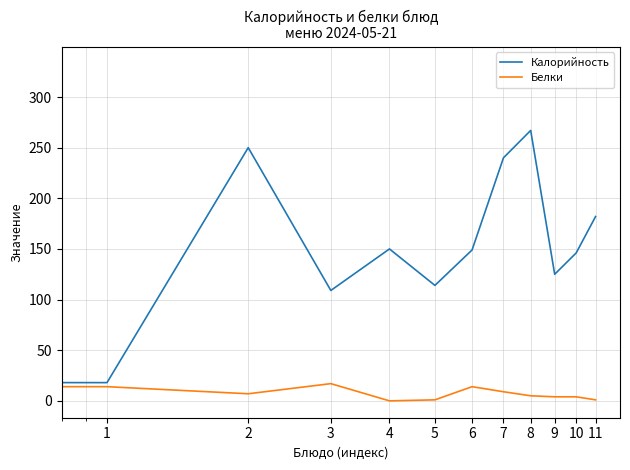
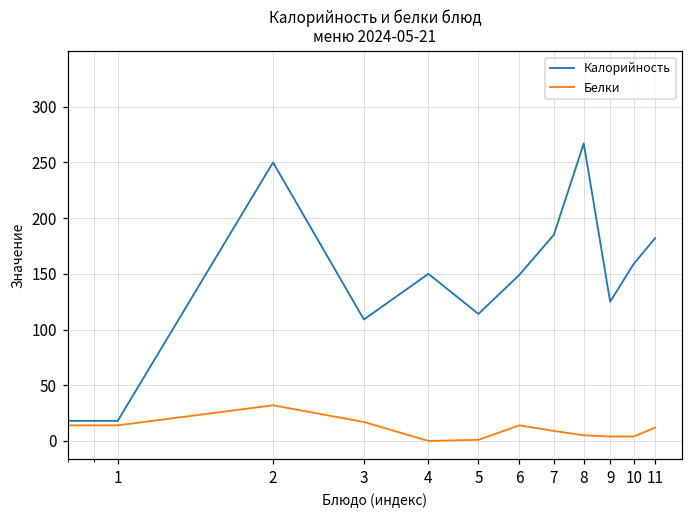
Белки, 2: 7 -> 32
Калорийность, 7: 240 -> 185
Калорийность, 10: 146 -> 159
Белки, 11: 1 -> 12
